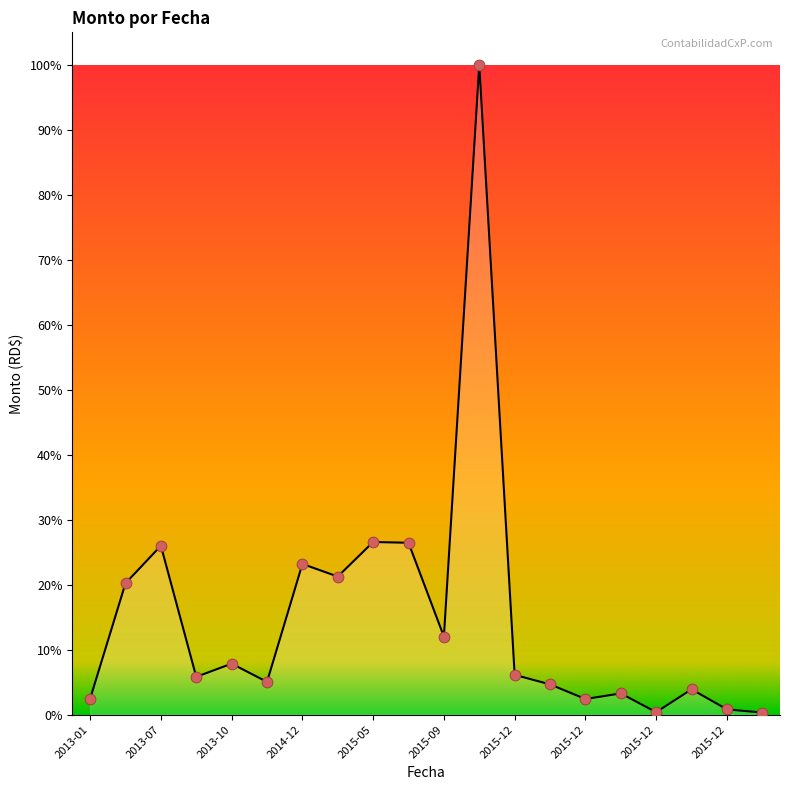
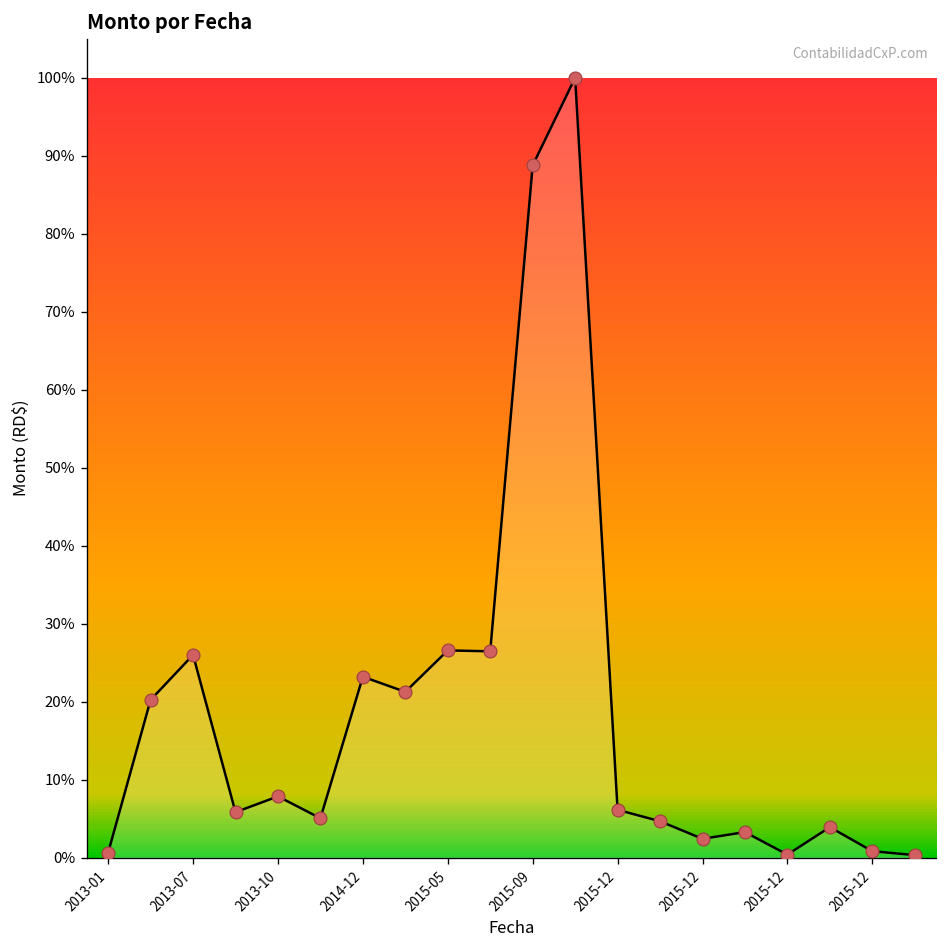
2013-01: 2% -> 1%
2015-09: 12% -> 89%
